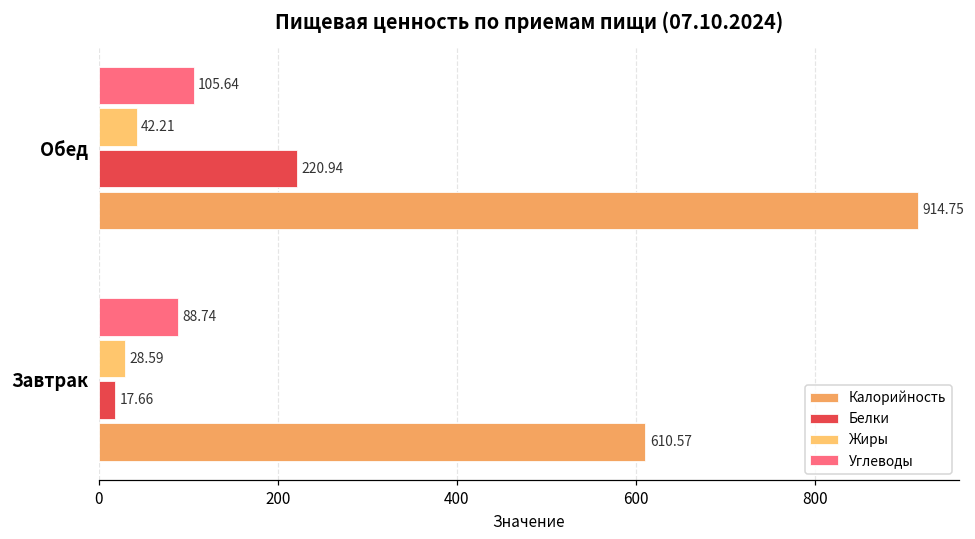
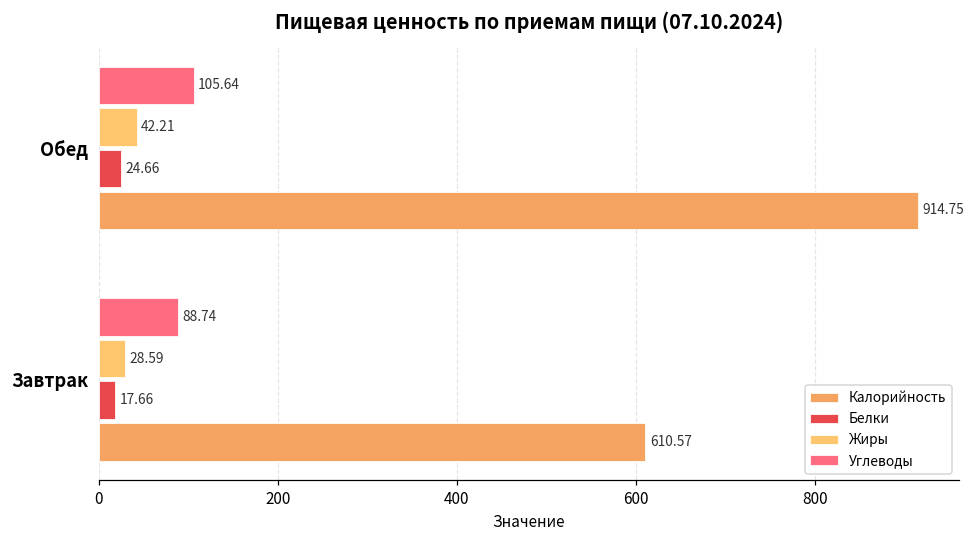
Белки, Обед: 220.94 -> 24.66
